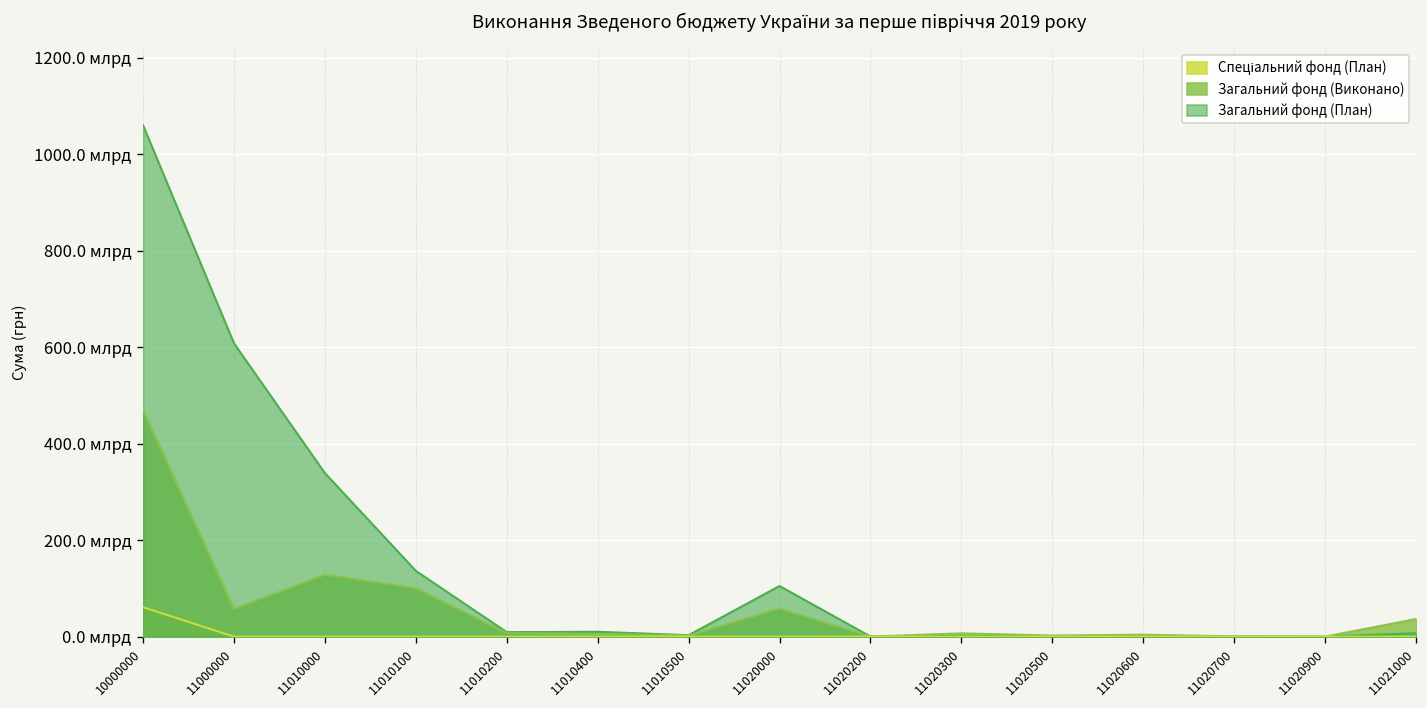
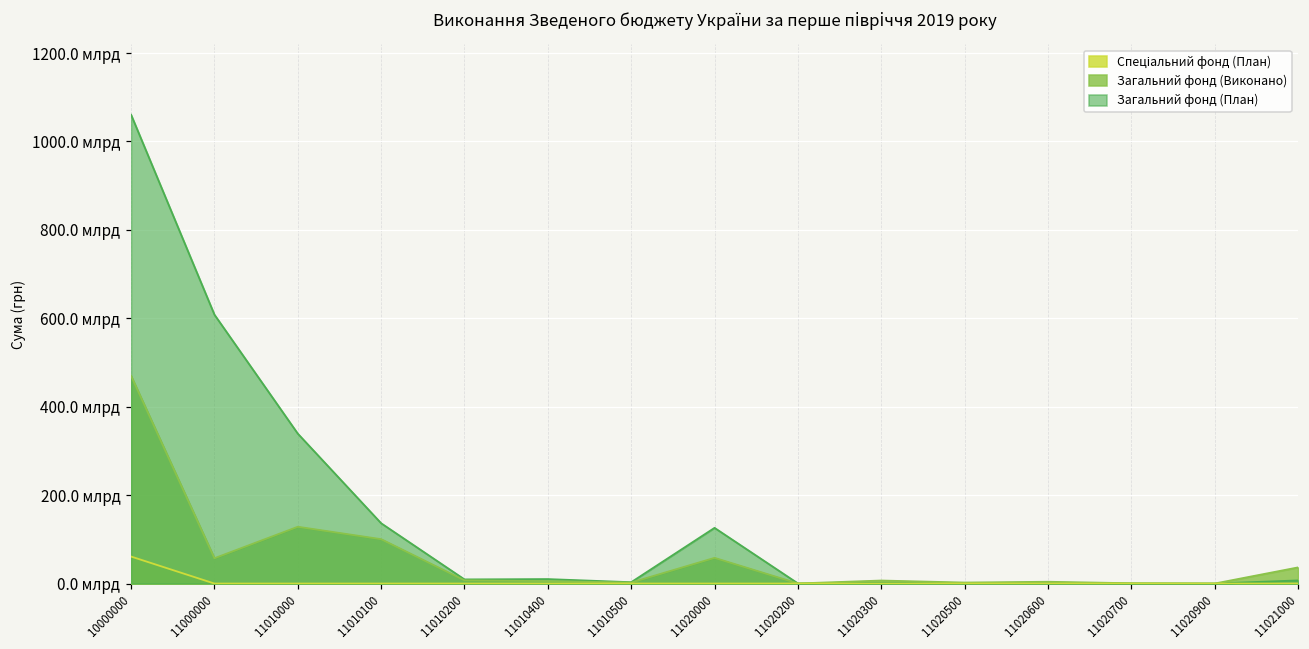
Загальний фонд (План), 11020000: 100 млрд -> 130 млрд
